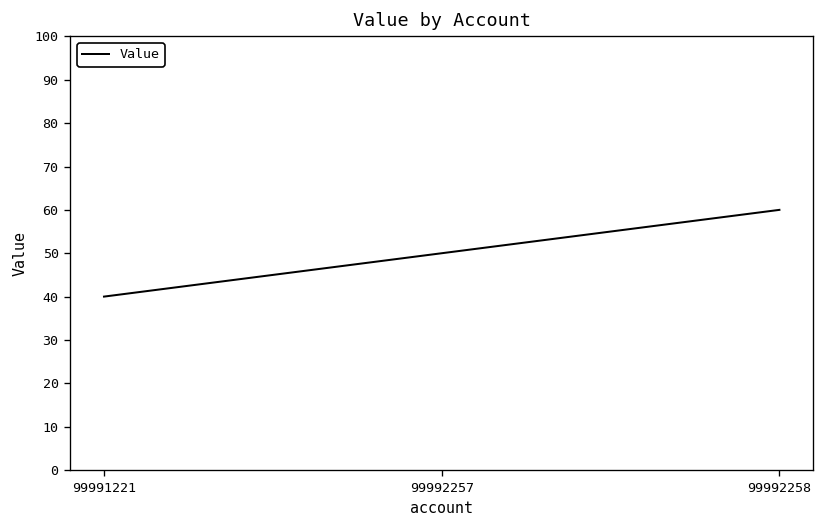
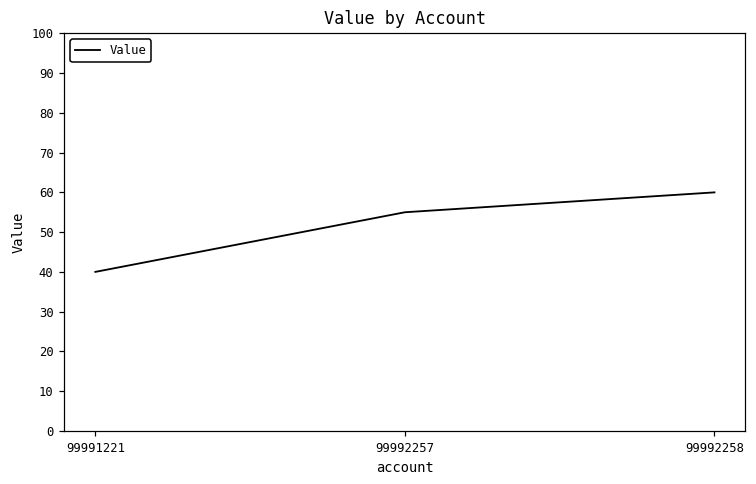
99992257: 50 -> 55
